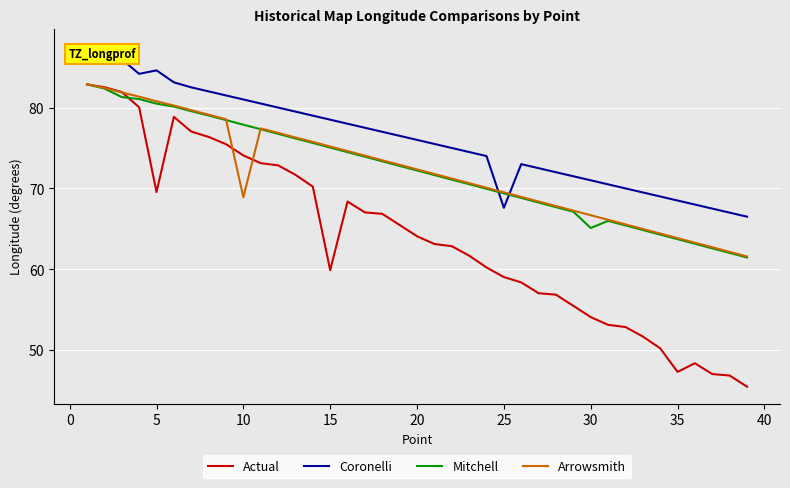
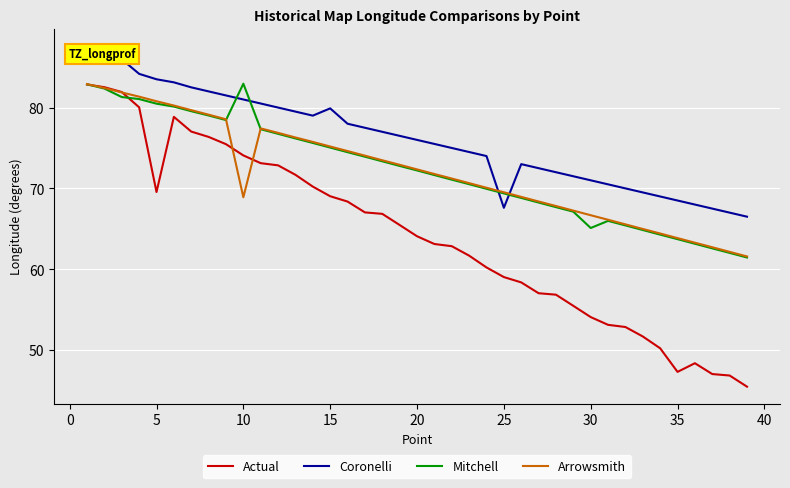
Coronelli, 5: 85 -> 84
Mitchell, 10: 78 -> 83
Actual, 15: 60 -> 69
Coronelli, 15: 79 -> 80
